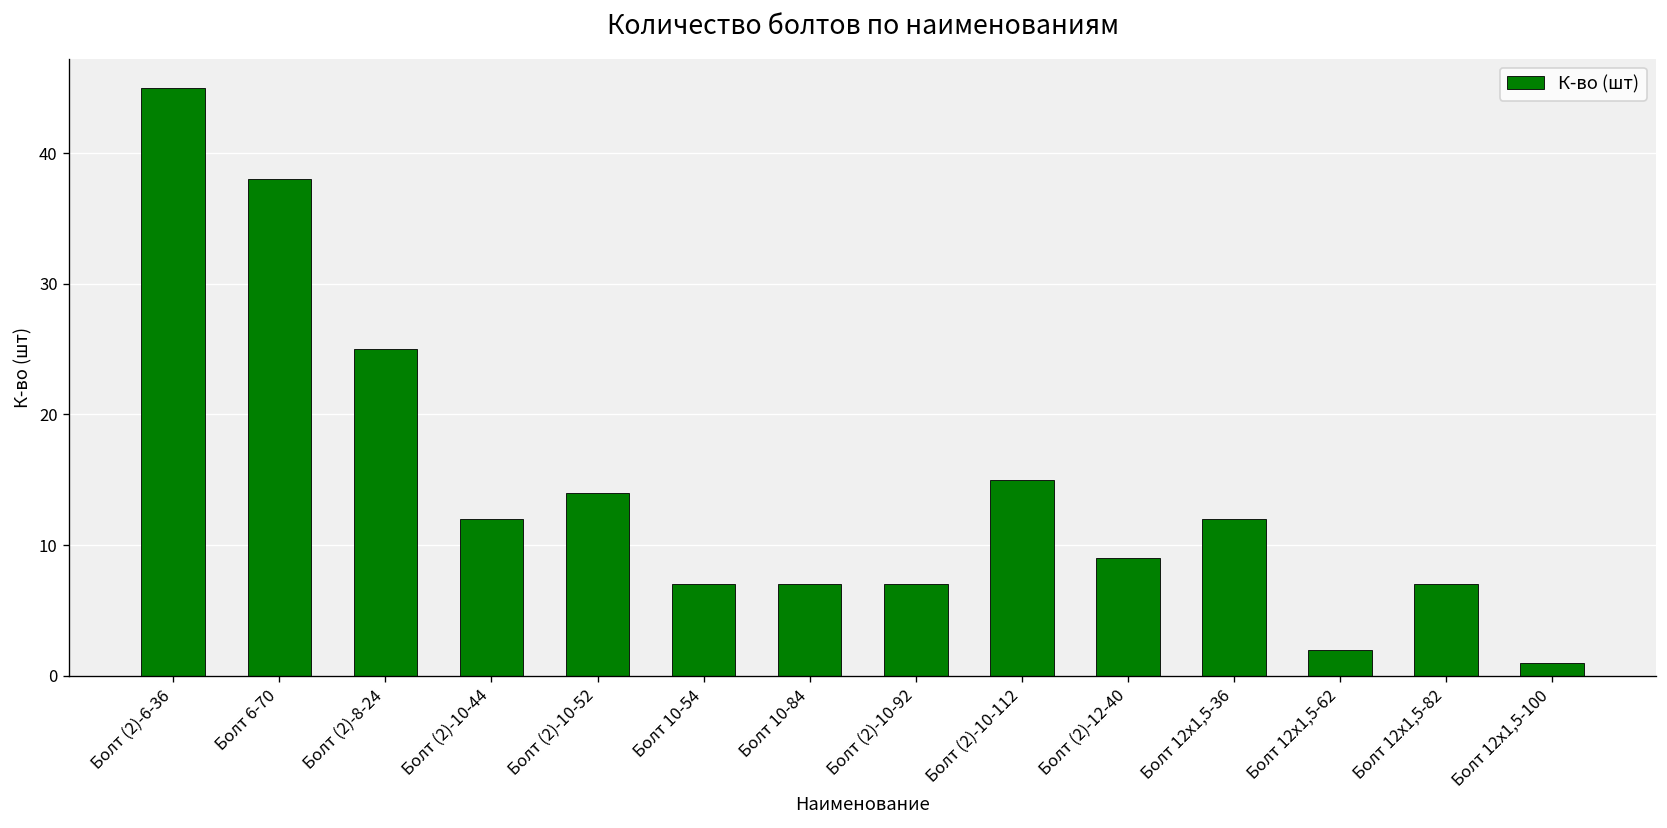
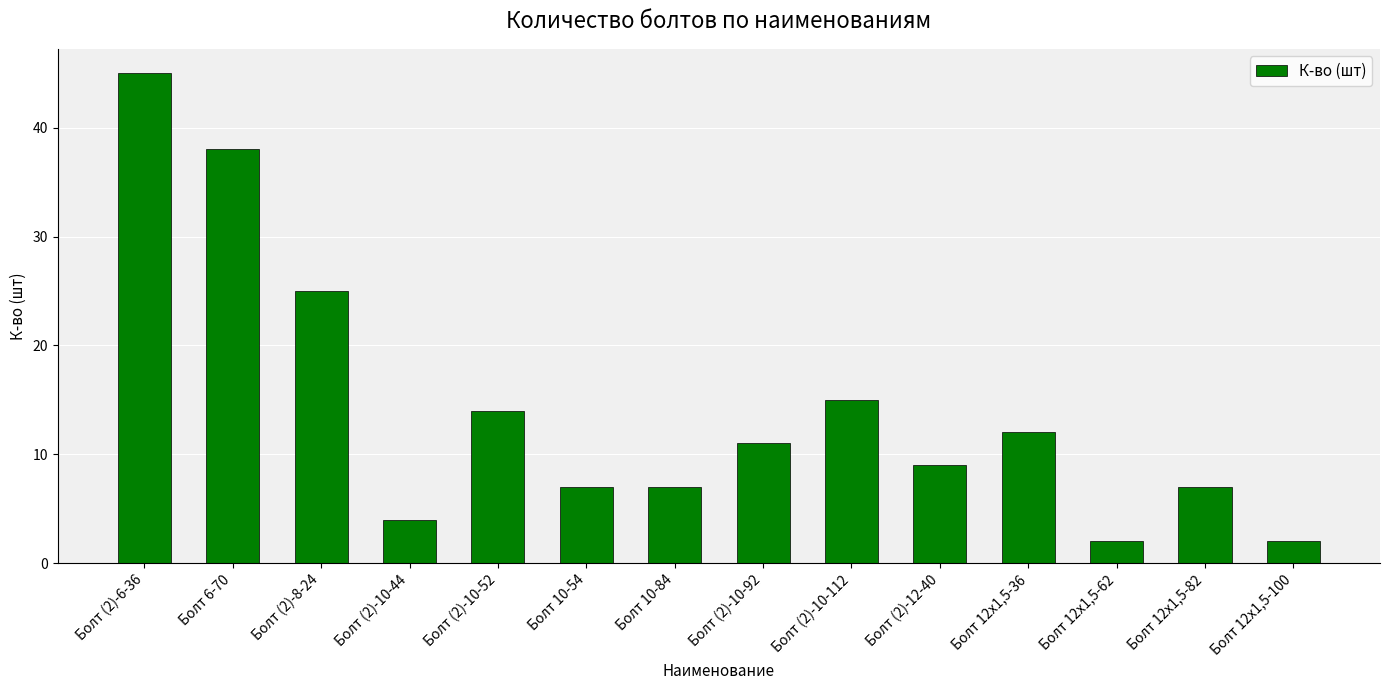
Болт (2)-10-44: 12 -> 4
Болт (2)-10-92: 7 -> 11
Болт 12х1,5-100: 1 -> 2
